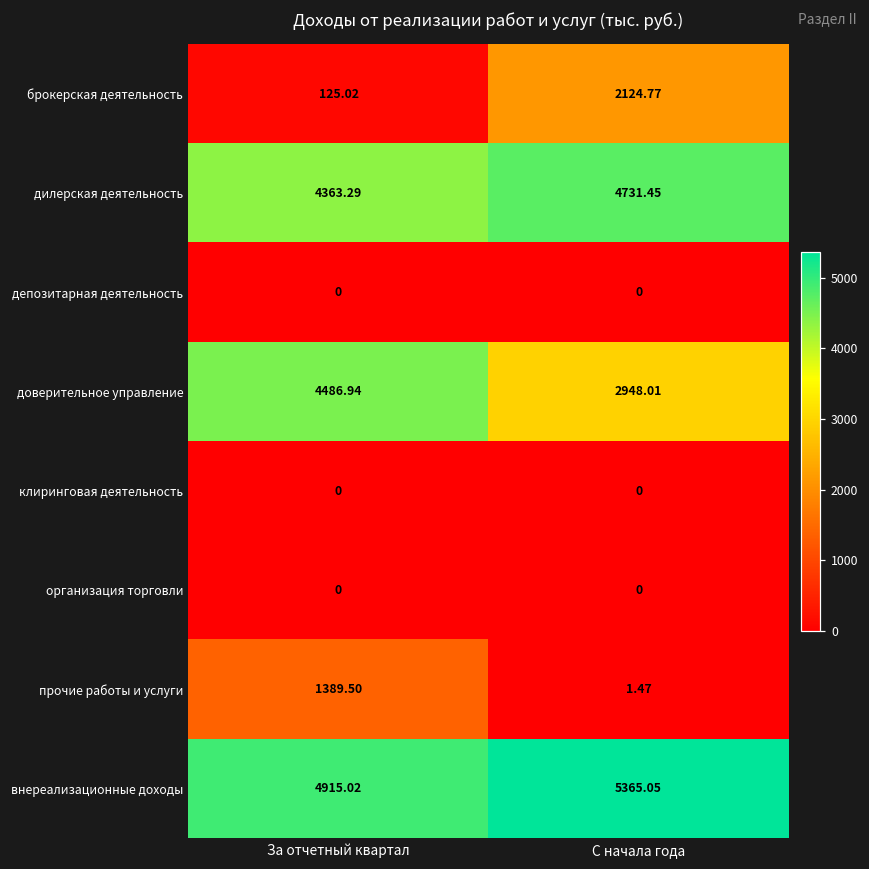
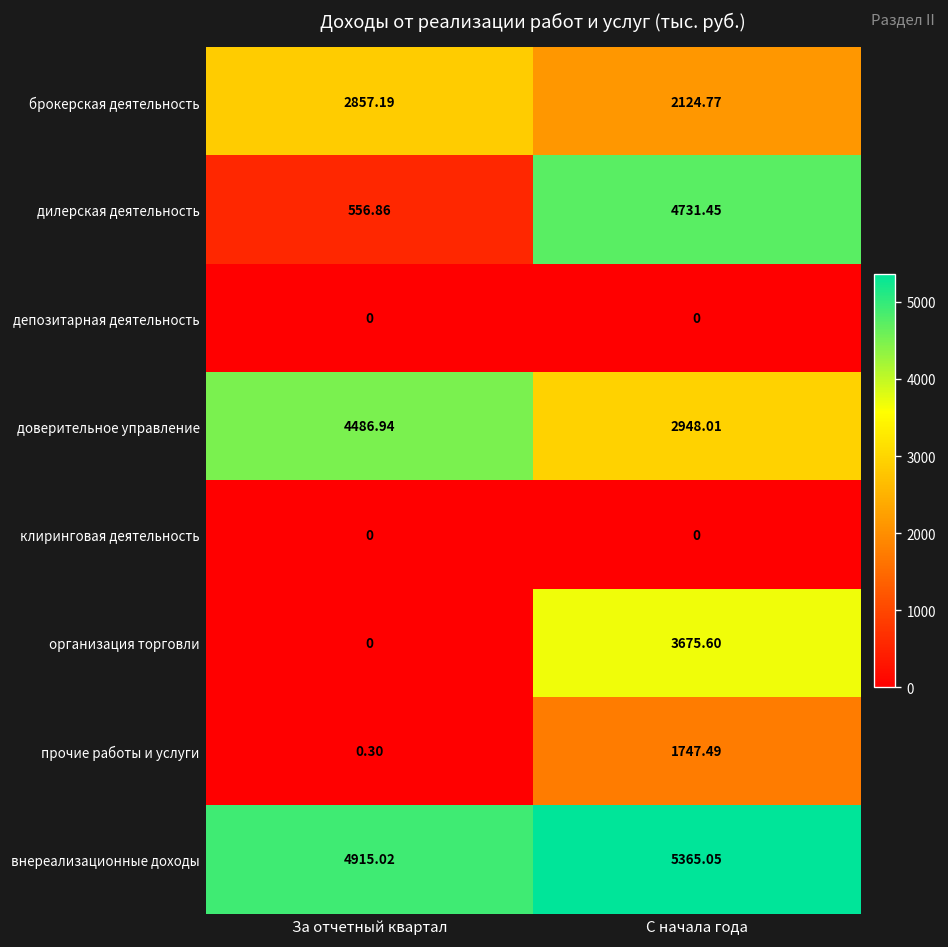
брокерская деятельность, За отчетный квартал: 125.02 -> 2857.19
дилерская деятельность, За отчетный квартал: 4363.29 -> 556.86
организация торговли, С начала года: 0 -> 3675.60
прочие работы и услуги, За отчетный квартал: 1389.50 -> 0.30
прочие работы и услуги, С начала года: 1.47 -> 1747.49
